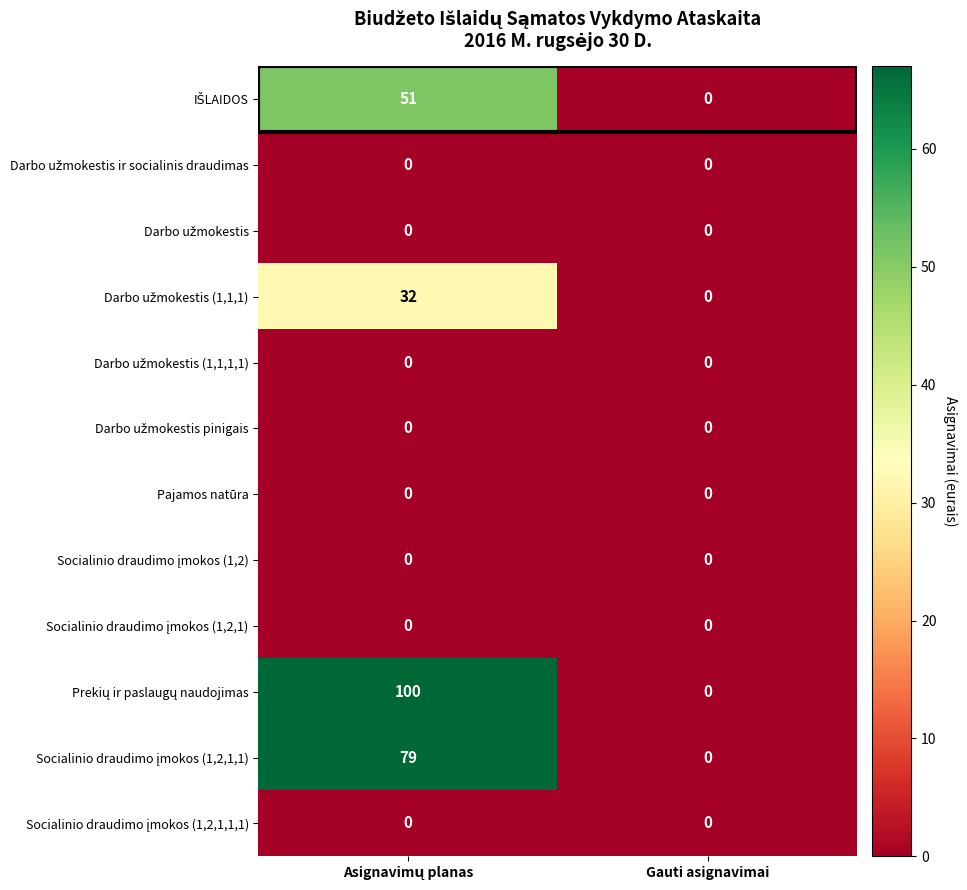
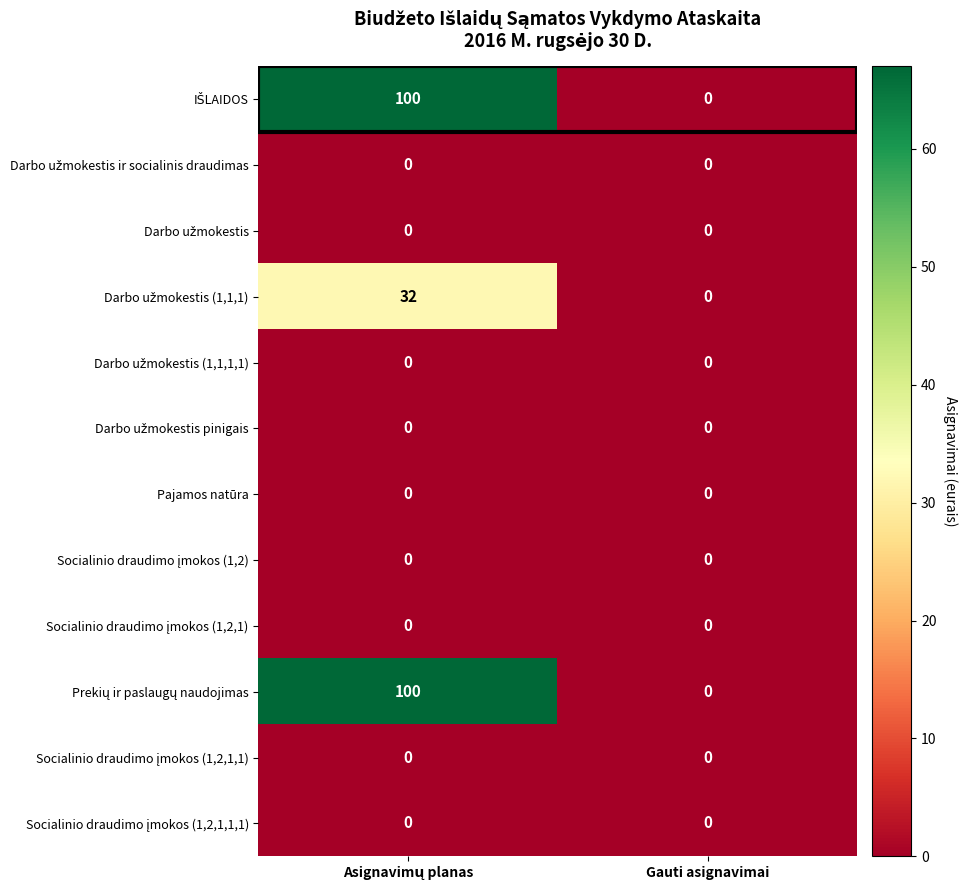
IŠLAIDOS, Asignavimų planas: 51 -> 100
Socialinio draudimo įmokos (1,2,1,1), Asignavimų planas: 79 -> 0
